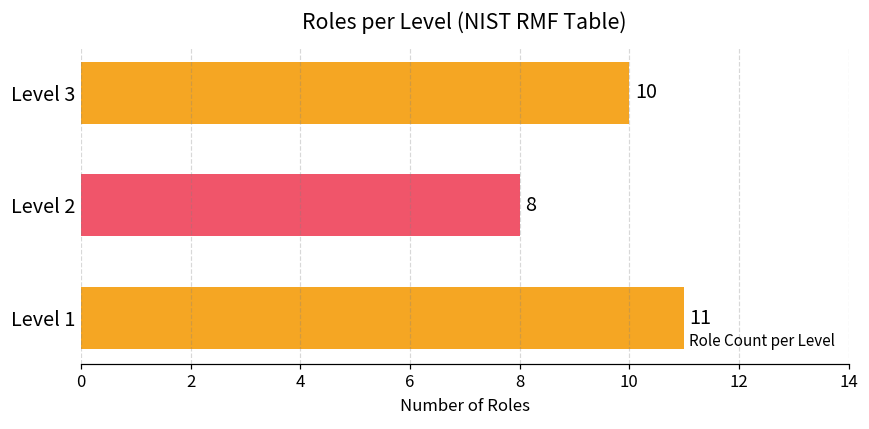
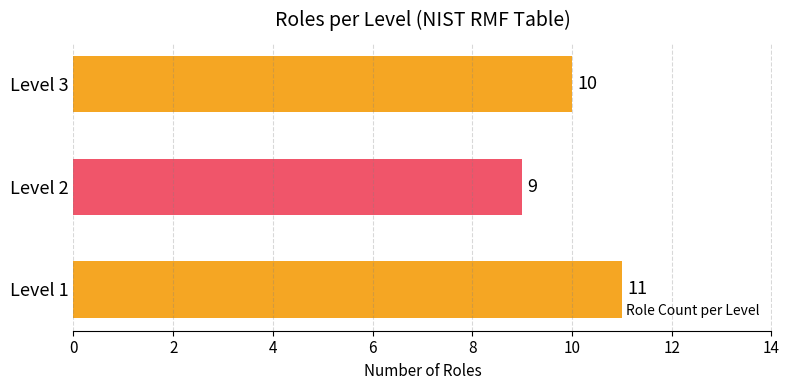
Level 2: 8 -> 9
